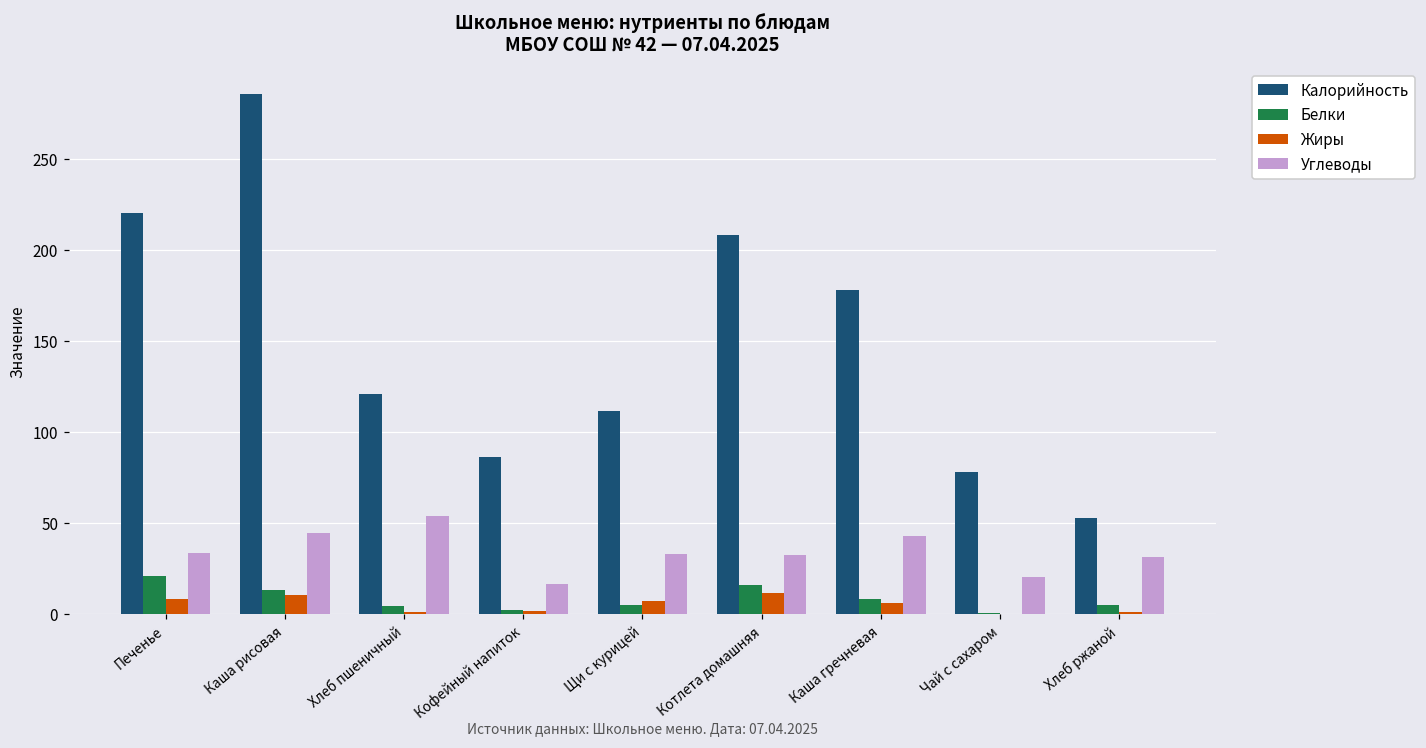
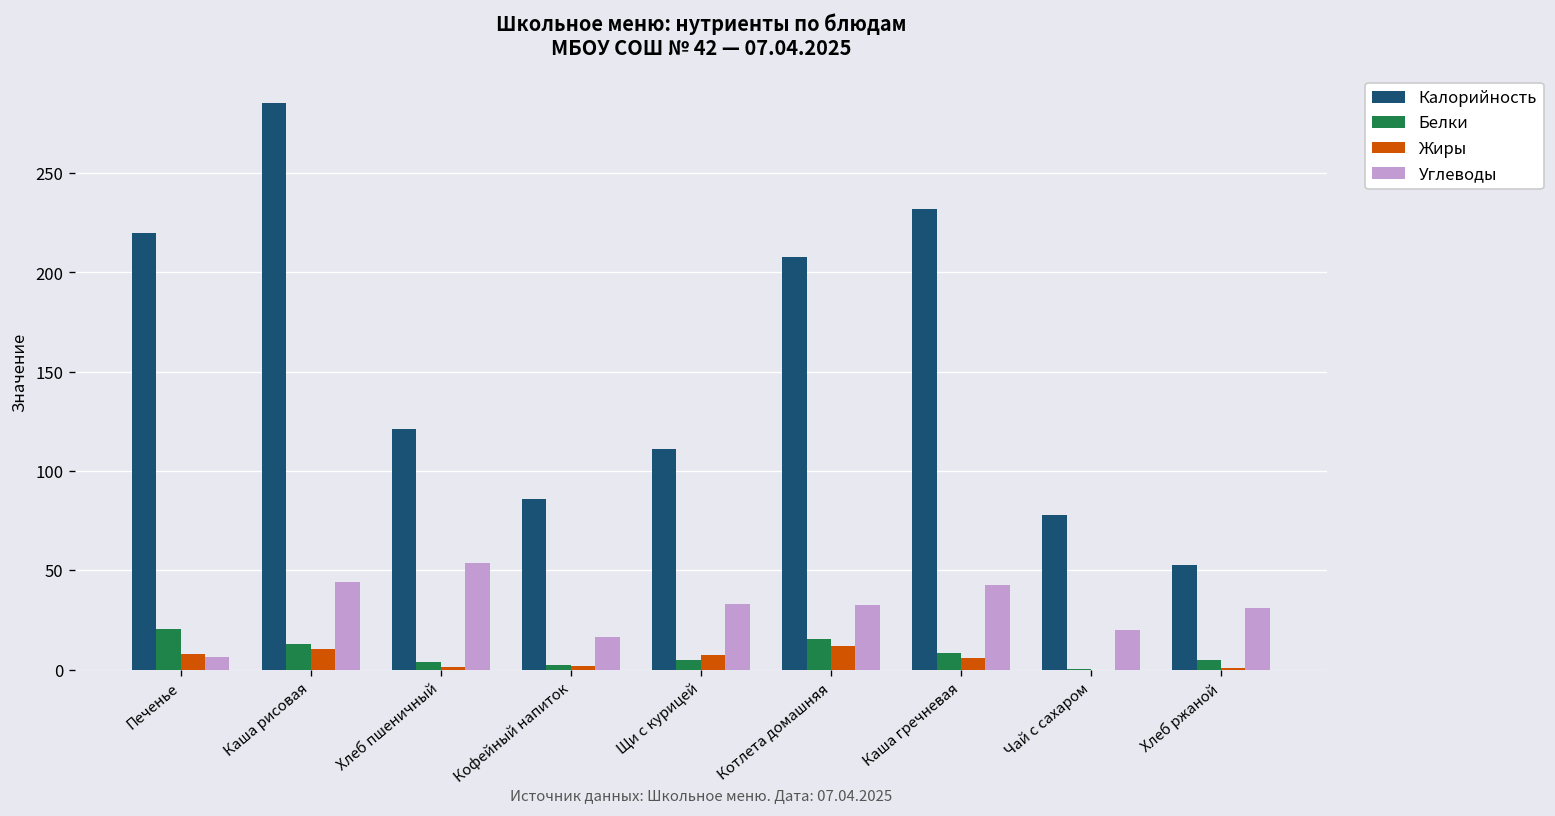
Углеводы, Печенье: 34 -> 6
Калорийность, Каша гречневая: 178 -> 232
